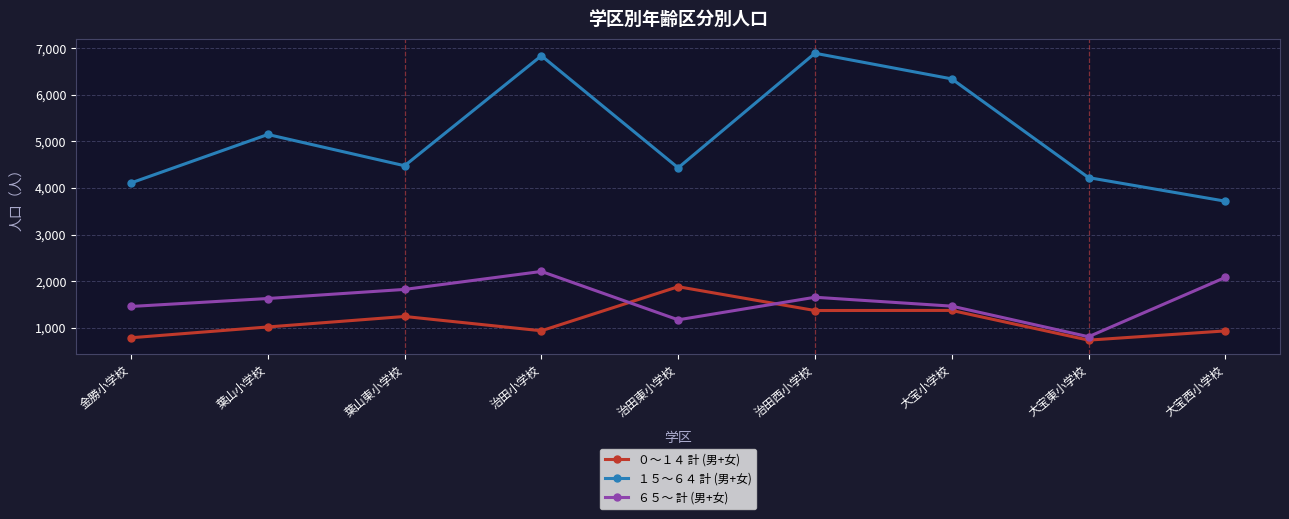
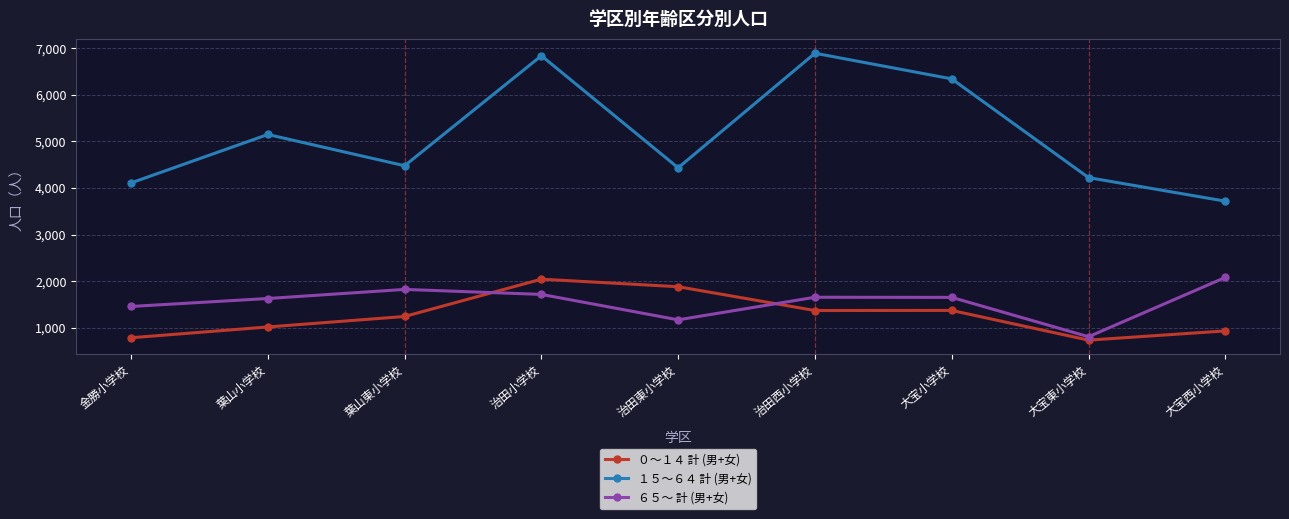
０～１４ 計 (男+女), 治田小学校: 900 -> 2,000
６５～ 計 (男+女), 治田小学校: 2,200 -> 1,700
６５～ 計 (男+女), 大宝小学校: 1,500 -> 1,700
